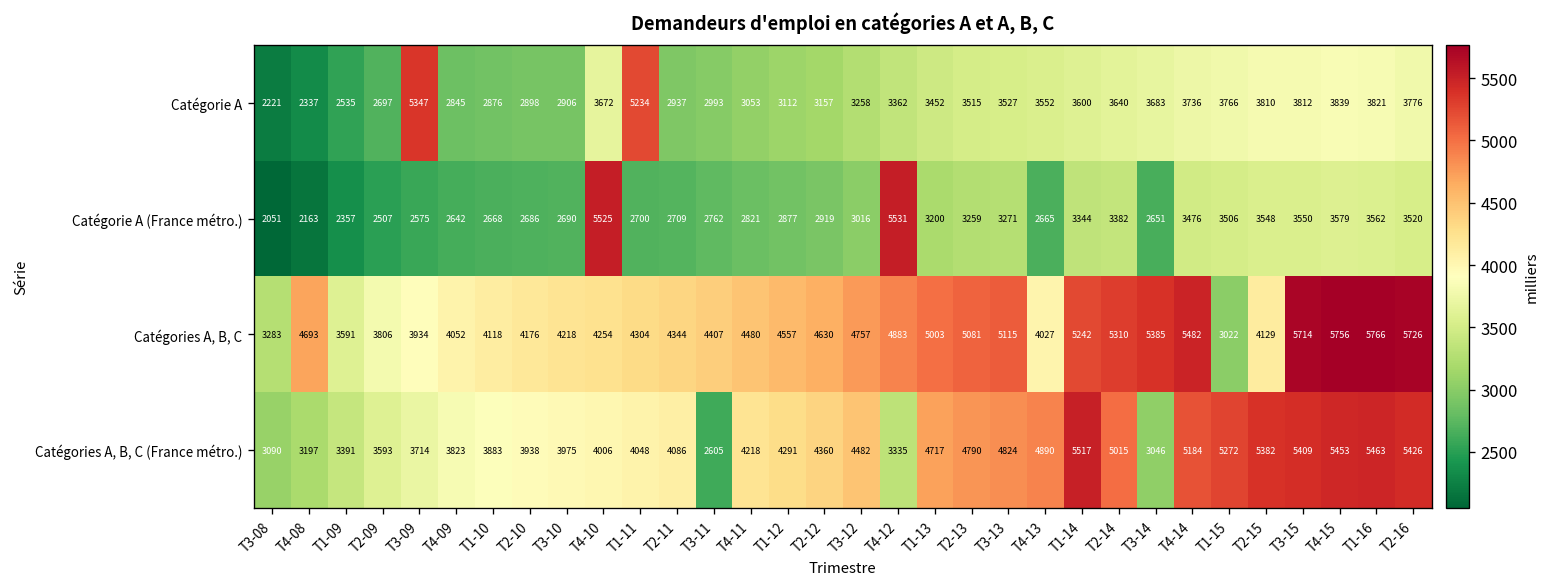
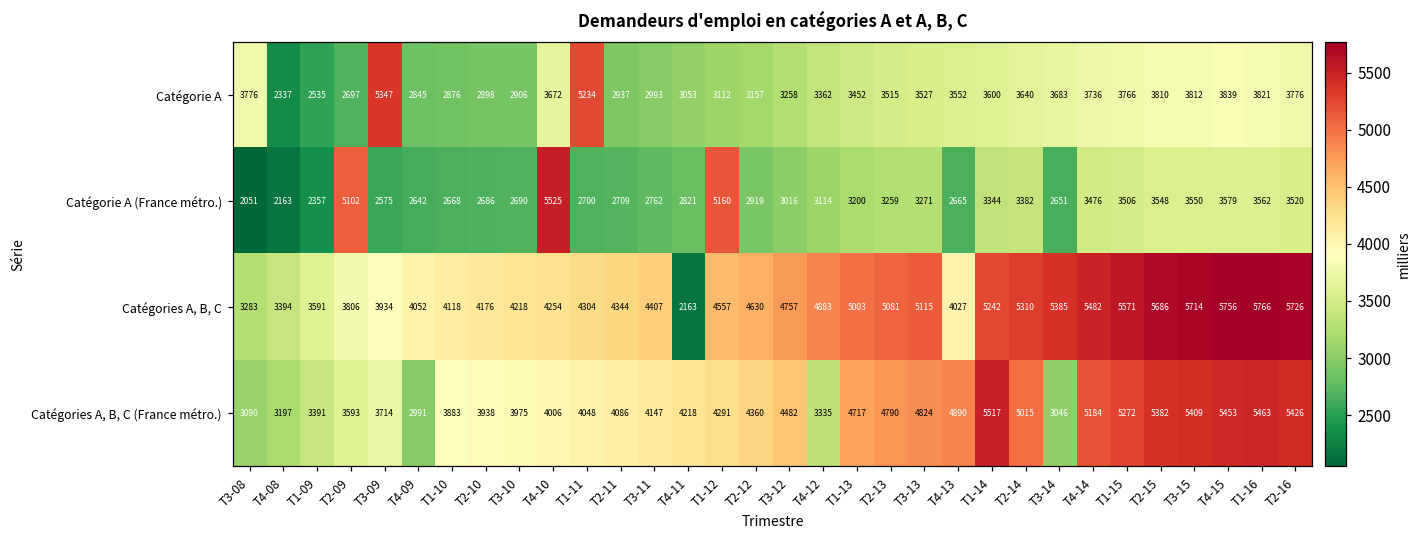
Catégorie A, T3-08: 2221 -> 3776
Catégorie A (France métro.), T2-09: 2507 -> 5102
Catégorie A (France métro.), T1-12: 2877 -> 5160
Catégorie A (France métro.), T4-12: 5531 -> 3114
Catégories A, B, C, T4-08: 4693 -> 3394
Catégories A, B, C, T4-11: 4480 -> 2163
Catégories A, B, C, T1-15: 3022 -> 5571
Catégories A, B, C, T2-15: 4129 -> 5686
Catégories A, B, C (France métro.), T4-09: 3823 -> 2991
Catégories A, B, C (France métro.), T3-11: 2605 -> 4147
